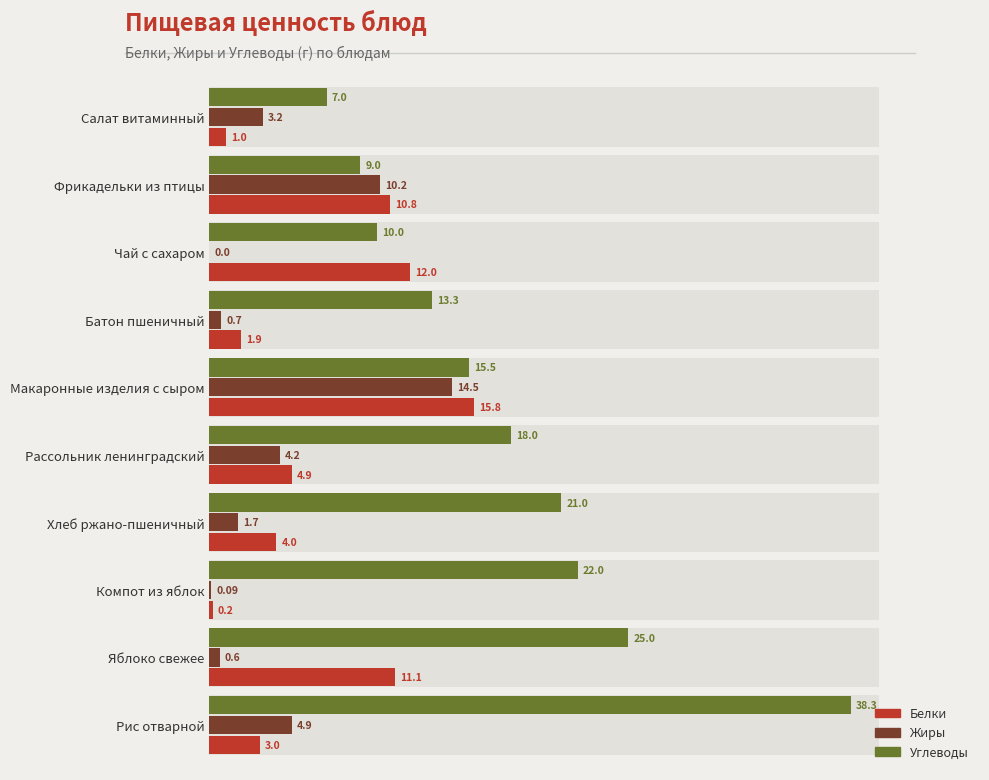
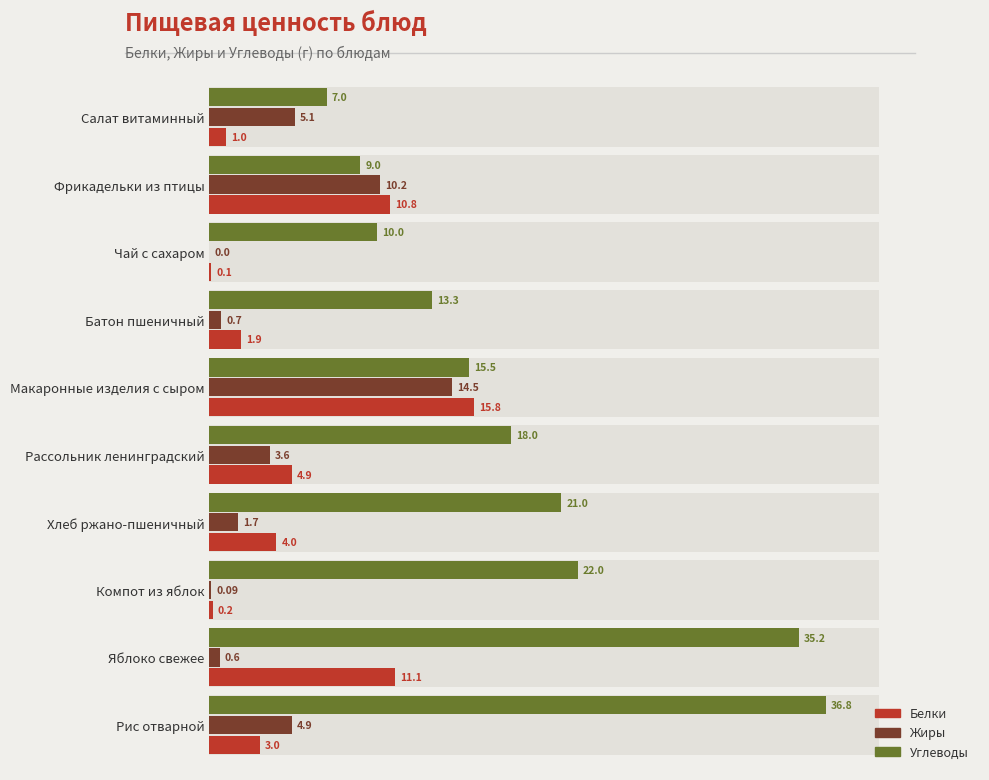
Жиры, Салат витаминный: 3.2 -> 5.1
Белки, Чай с сахаром: 12.0 -> 0.1
Жиры, Рассольник ленинградский: 4.2 -> 3.6
Углеводы, Яблоко свежее: 25.0 -> 35.2
Углеводы, Рис отварной: 38.3 -> 36.8
